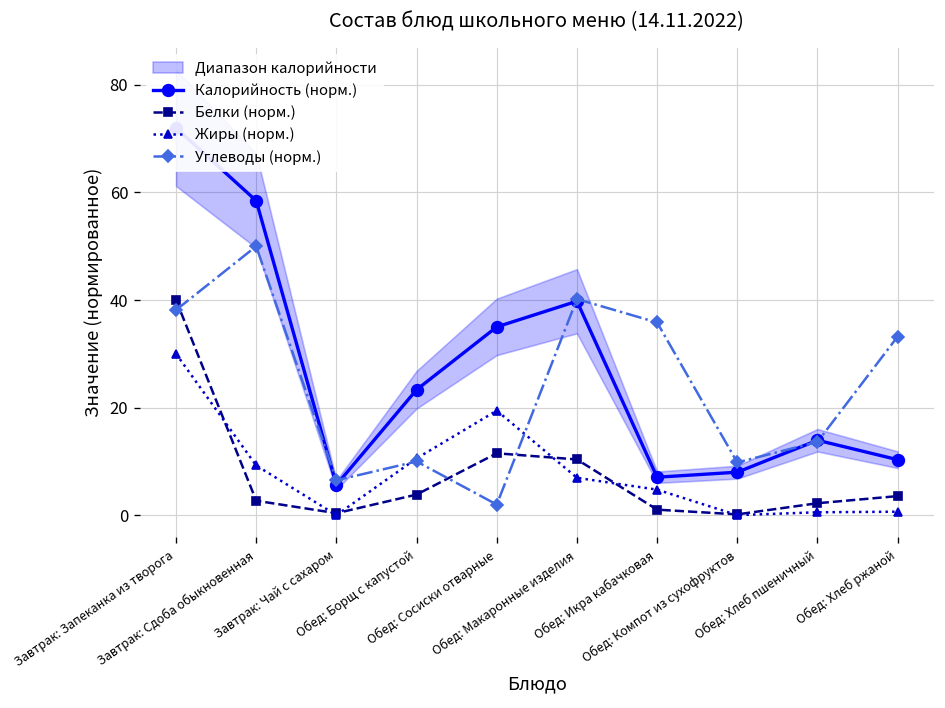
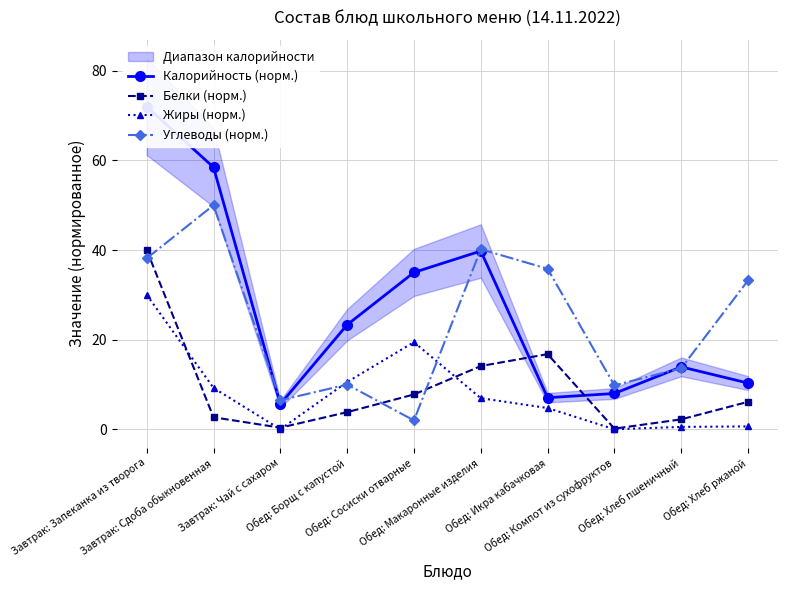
Белки (норм.), Обед: Сосиски отварные: 12 -> 8
Белки (норм.), Обед: Макаронные изделия: 10 -> 14
Белки (норм.), Обед: Икра кабачковая: 1 -> 17
Белки (норм.), Обед: Хлеб ржаной: 4 -> 6
